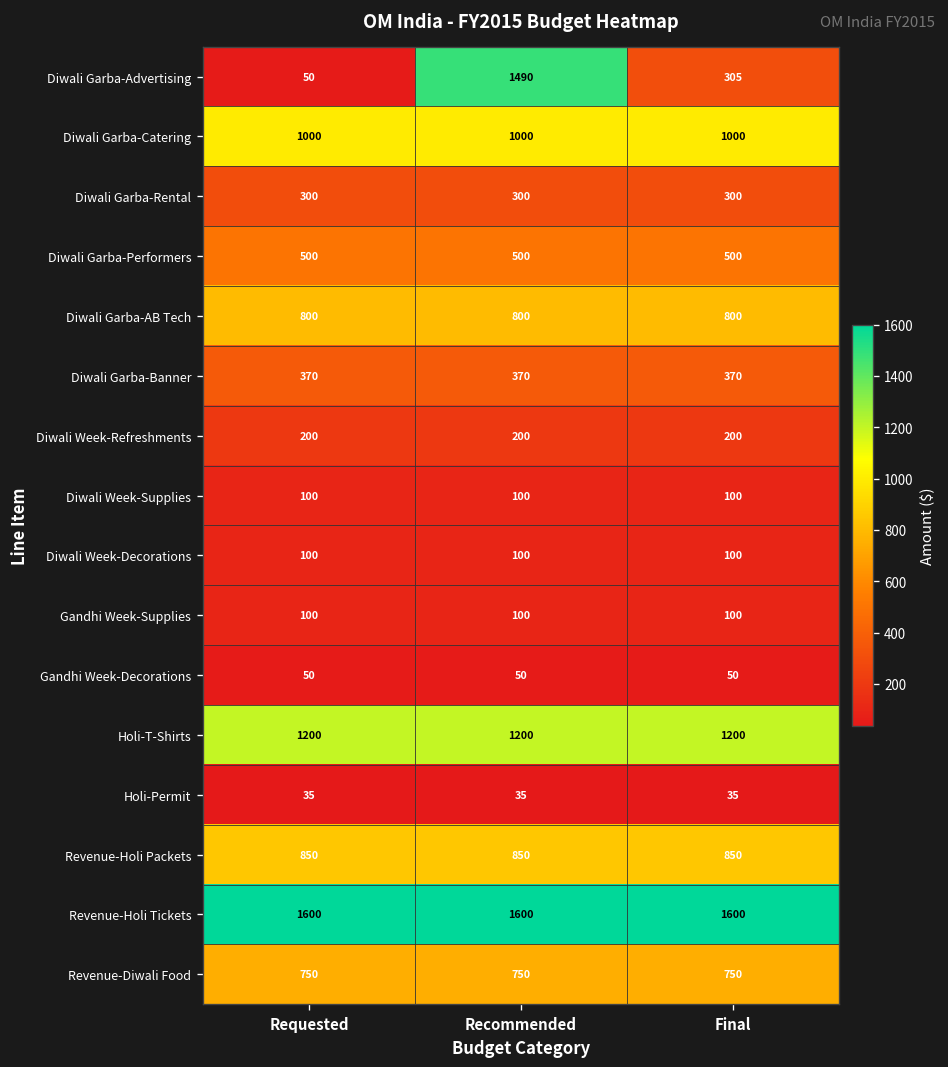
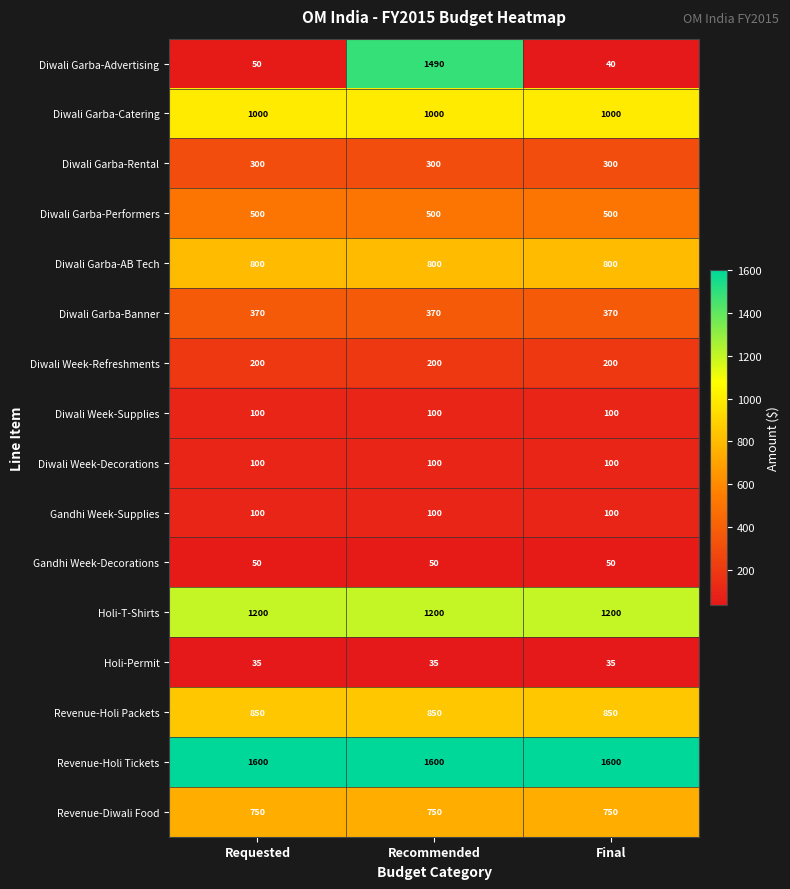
Diwali Garba-Advertising, Final: 305 -> 40
